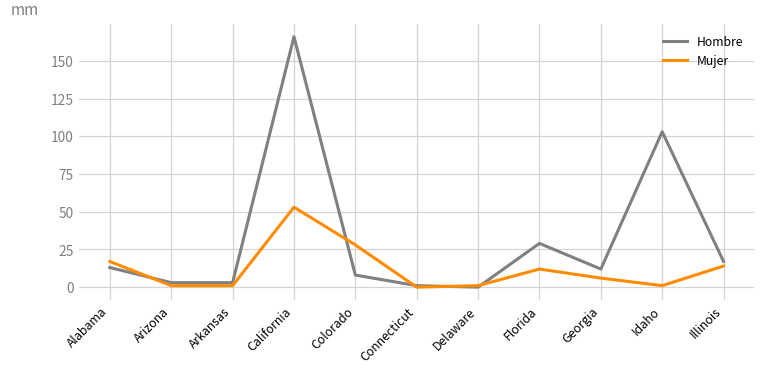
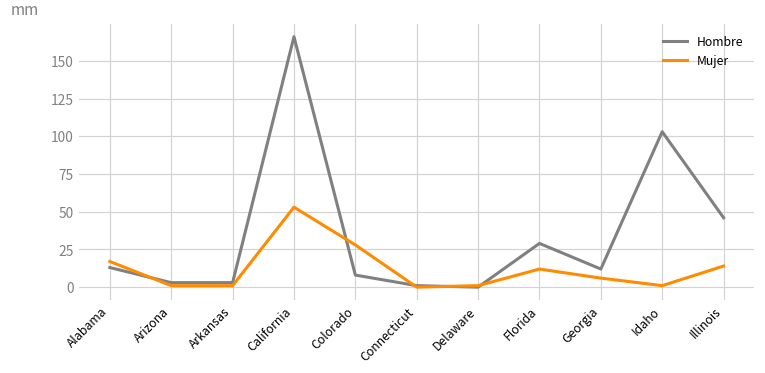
Hombre, Illinois: 17 -> 46
